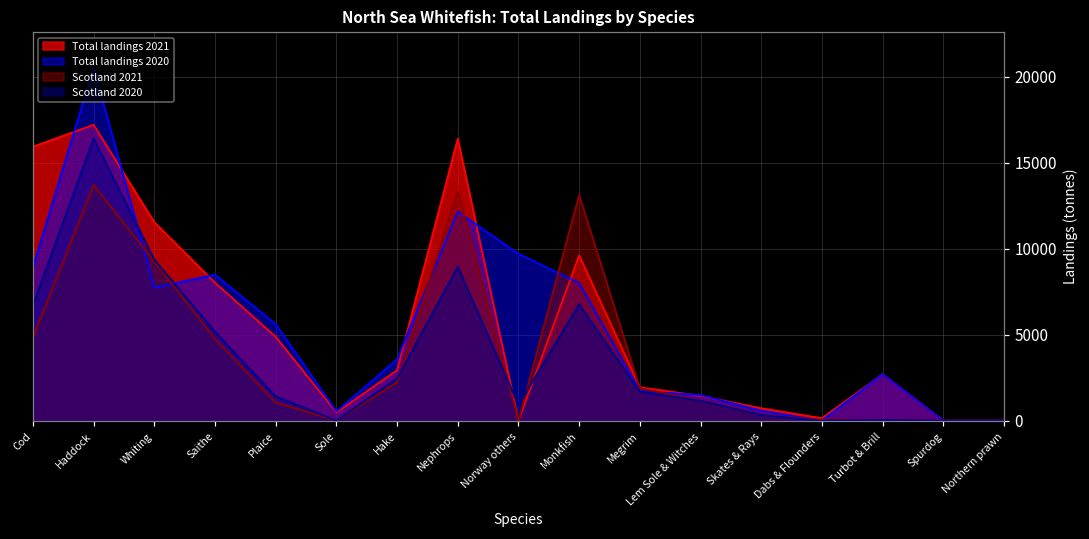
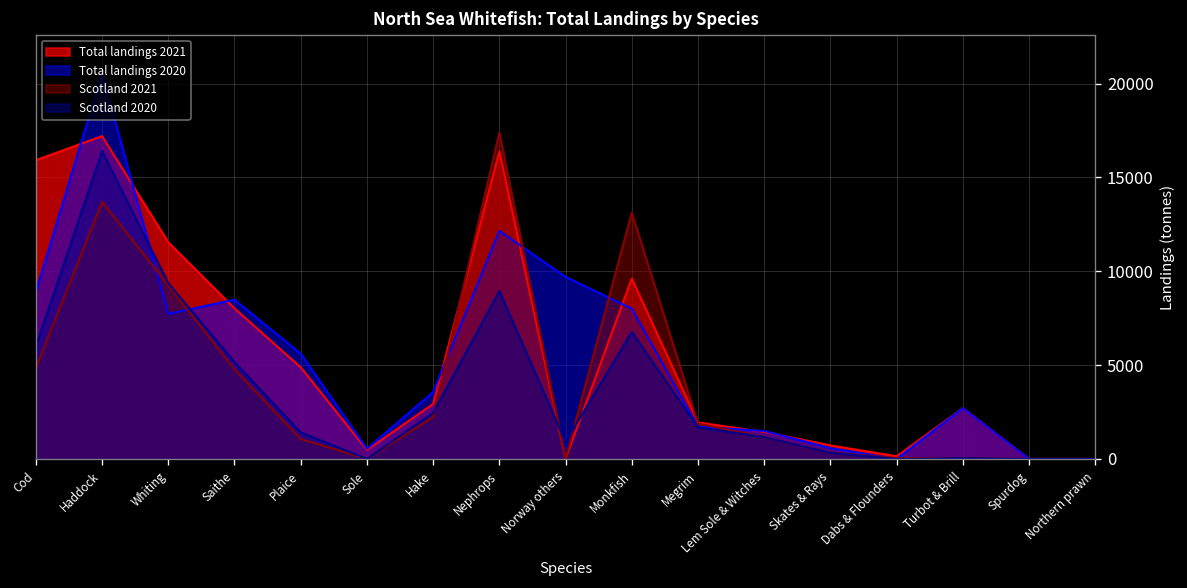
Scotland 2020, Cod: 6700 -> 6000
Scotland 2021, Nephrops: 13300 -> 17400
